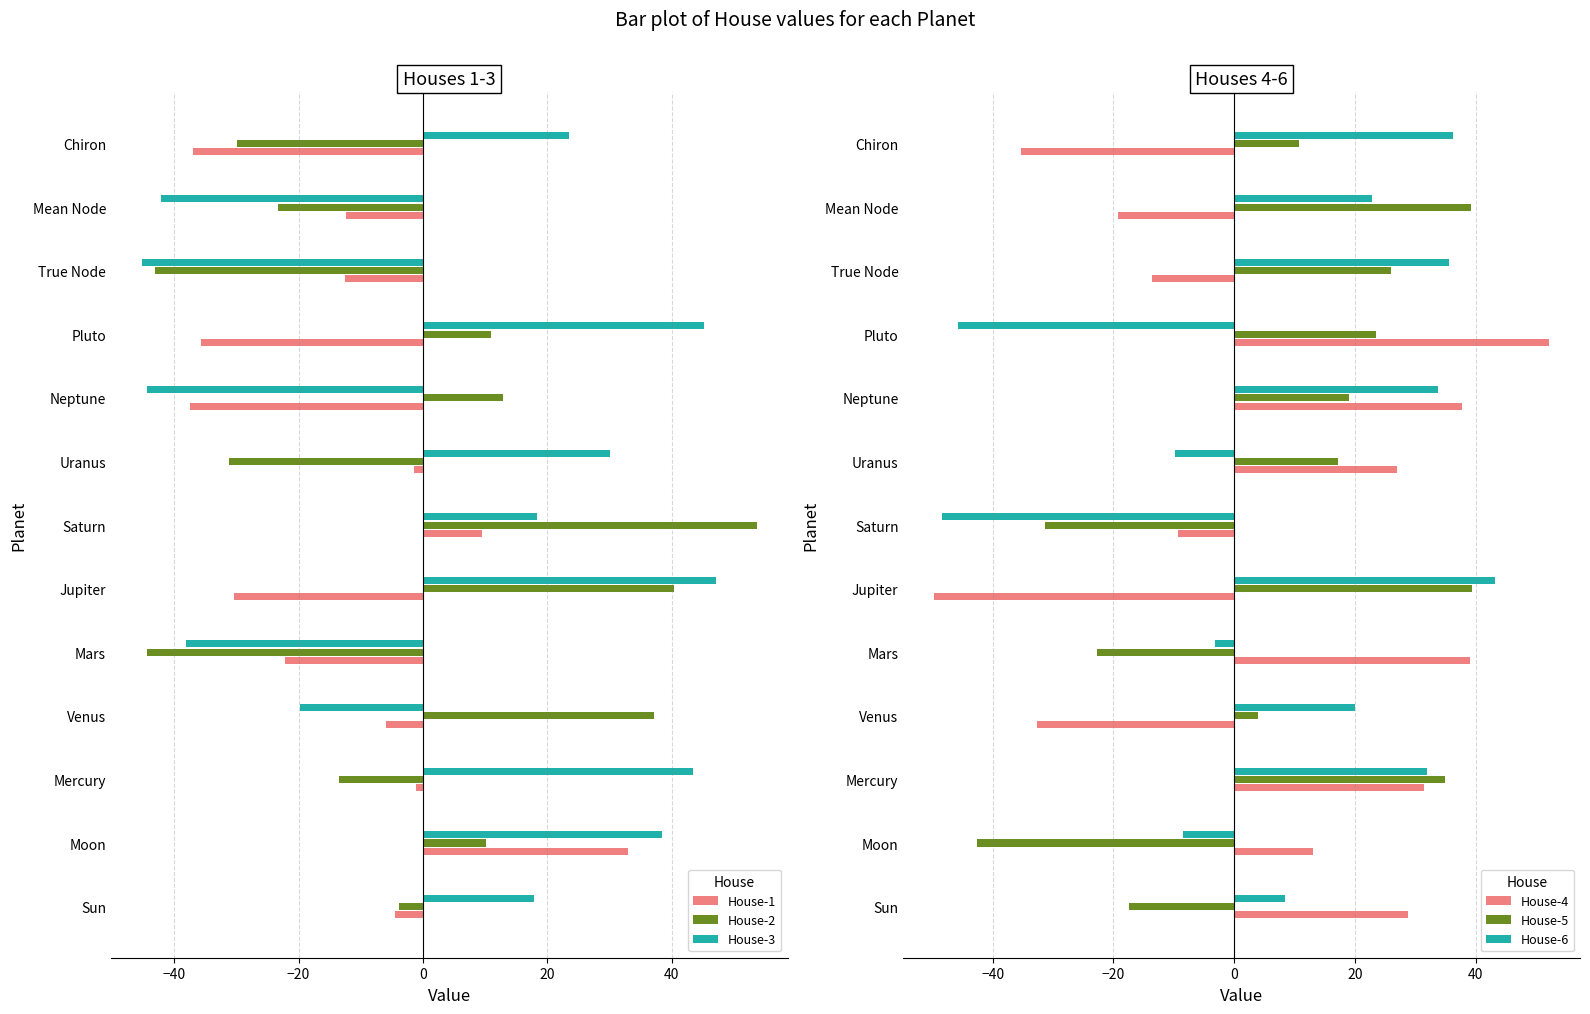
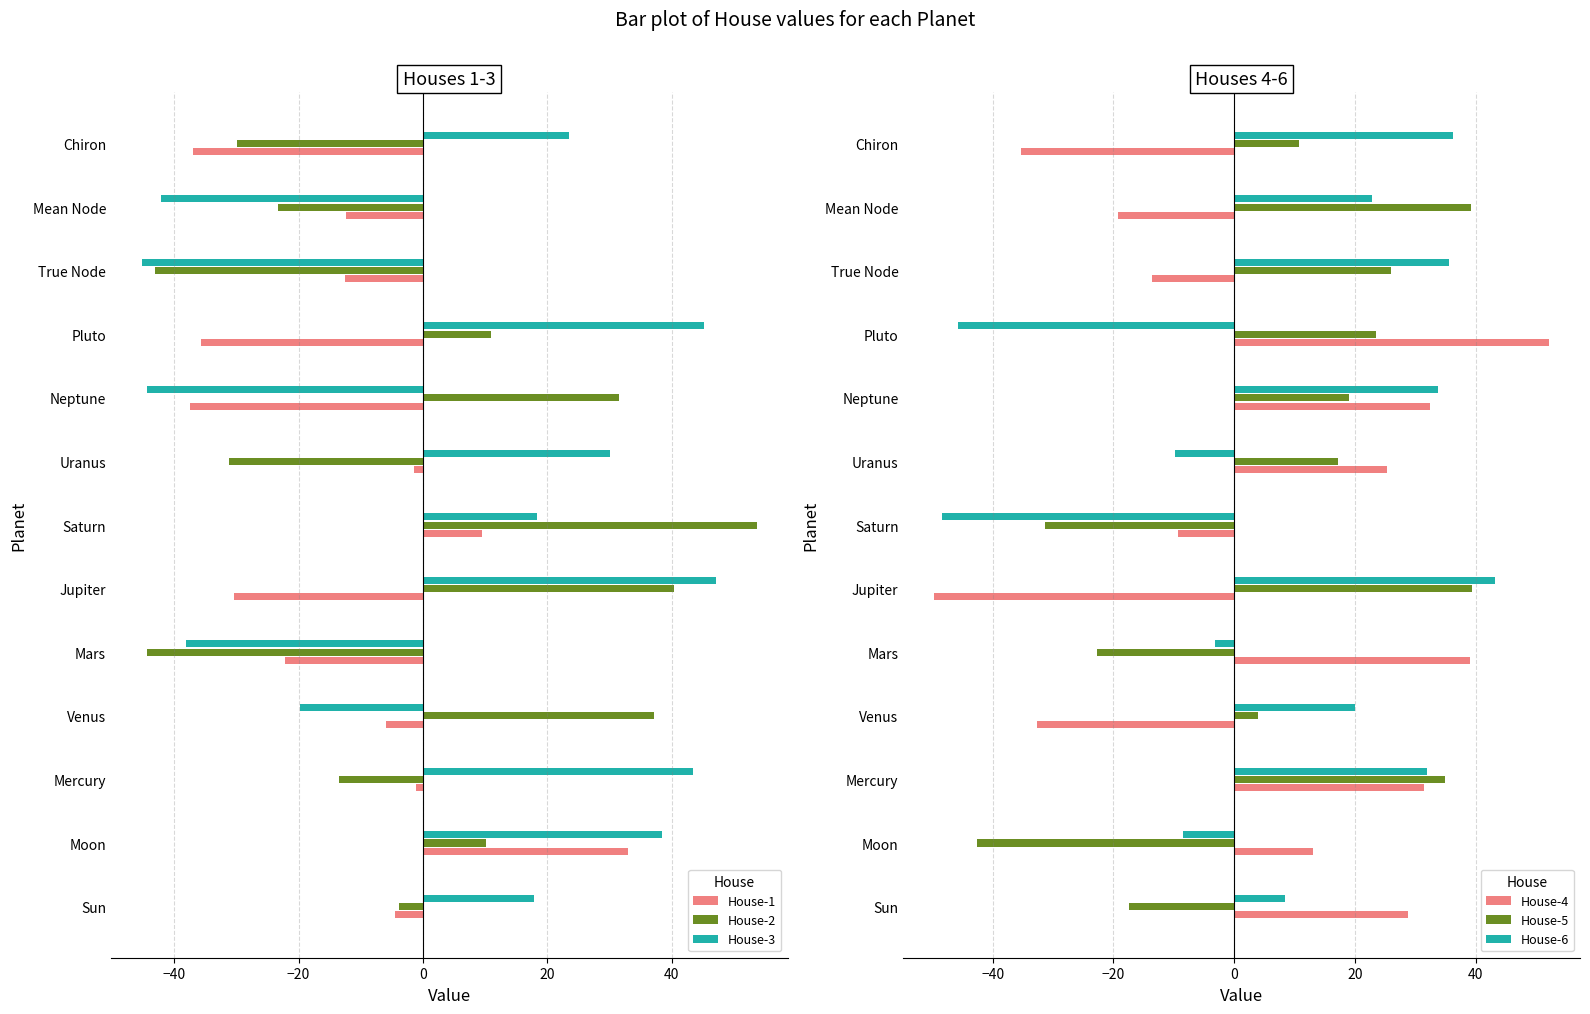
Houses 1-3, House-2, Neptune: 13 -> 32
Houses 4-6, House-4, Neptune: 38 -> 32
Houses 4-6, House-4, Uranus: 27 -> 25
